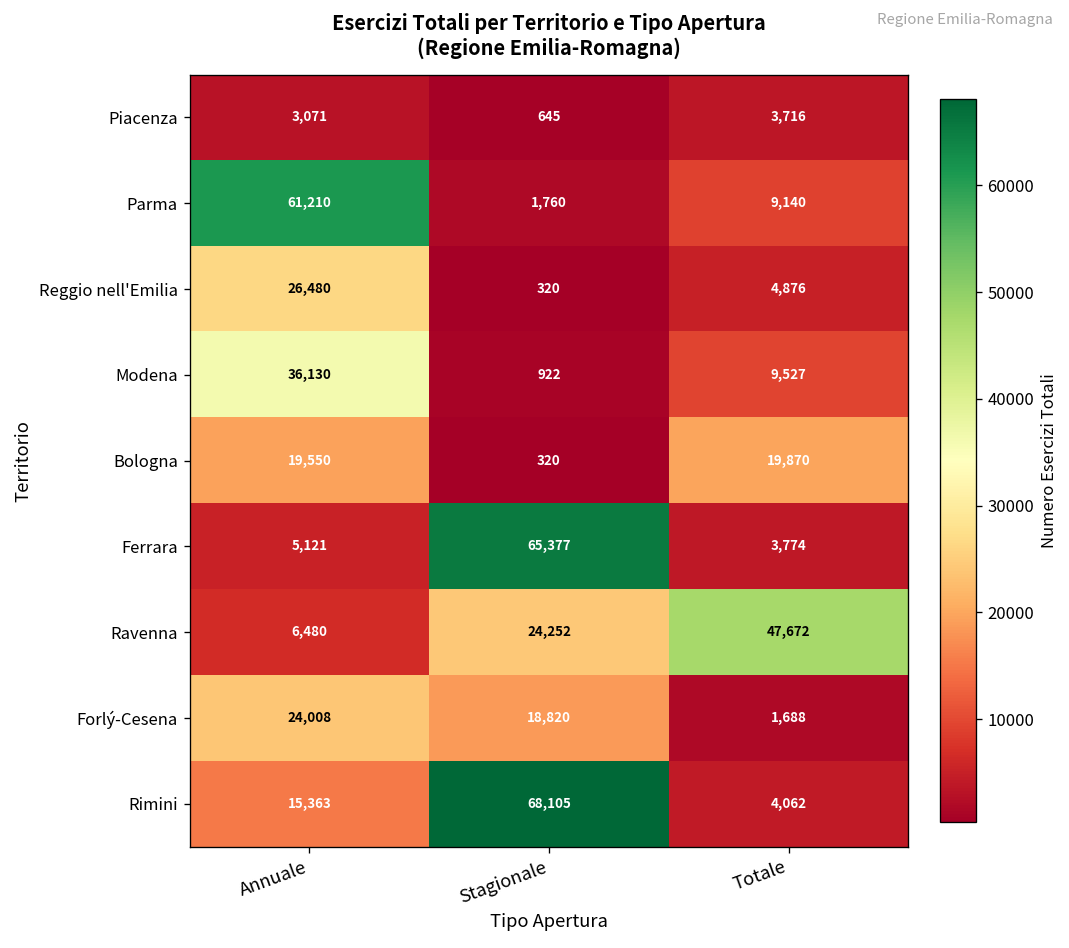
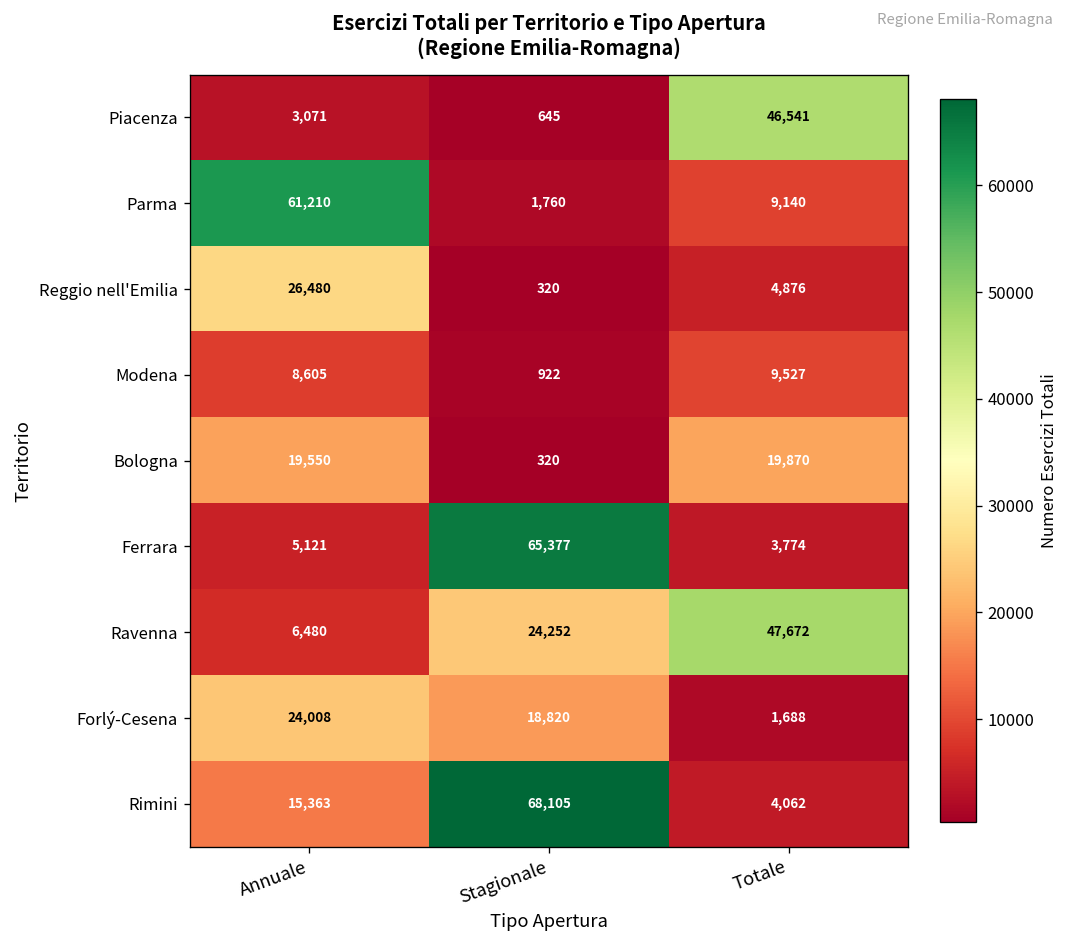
Piacenza, Totale: 3,716 -> 46,541
Modena, Annuale: 36,130 -> 8,605
